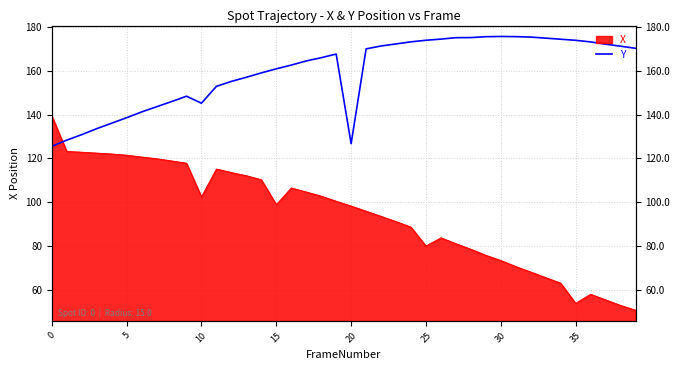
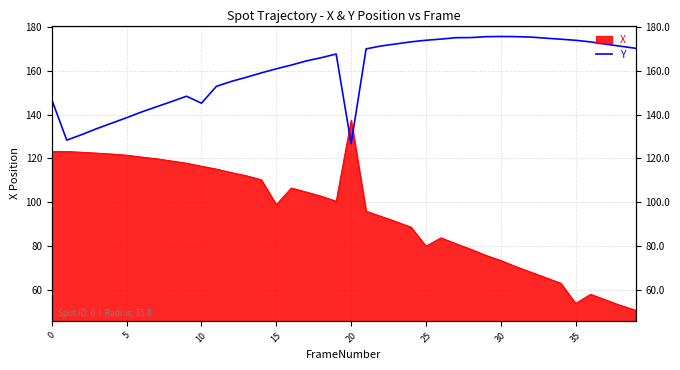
X, 0: 140 -> 123
Y, 0: 126 -> 147
X, 10: 102 -> 116
X, 20: 98 -> 138
